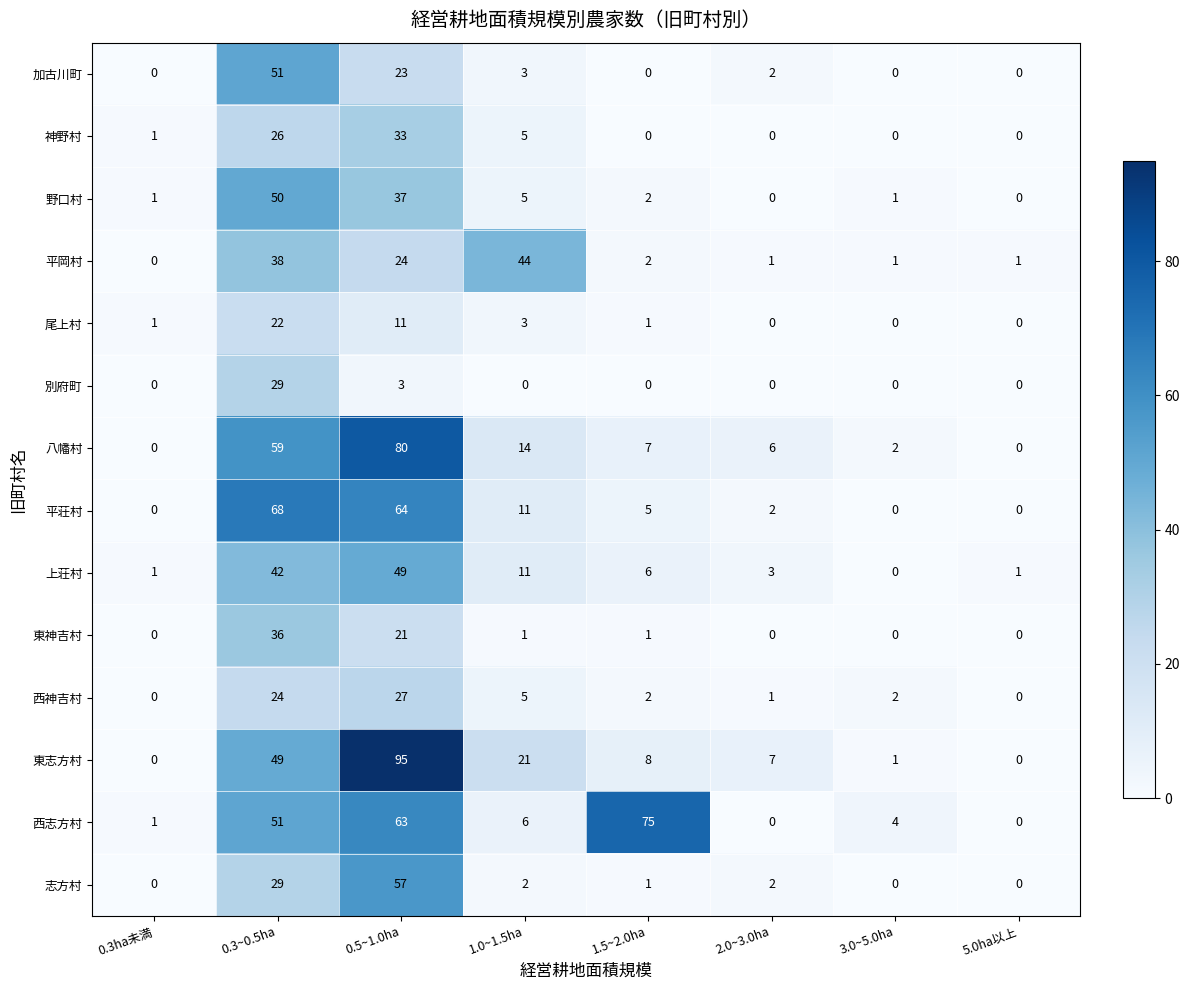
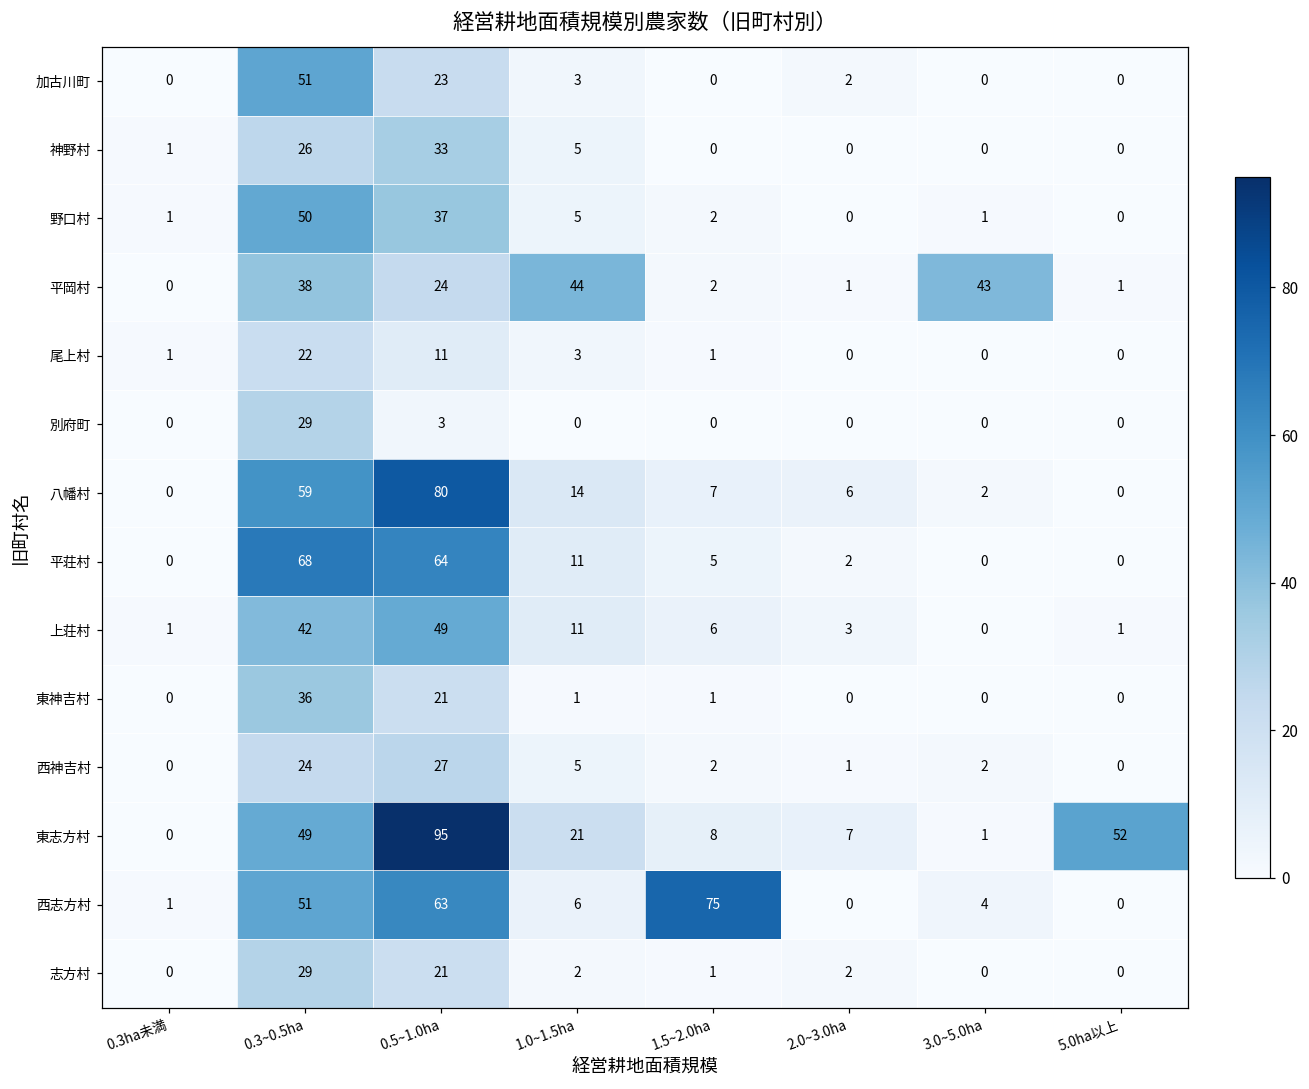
平岡村, 3.0~5.0ha: 1 -> 43
東志方村, 5.0ha以上: 0 -> 52
志方村, 0.5~1.0ha: 57 -> 21
